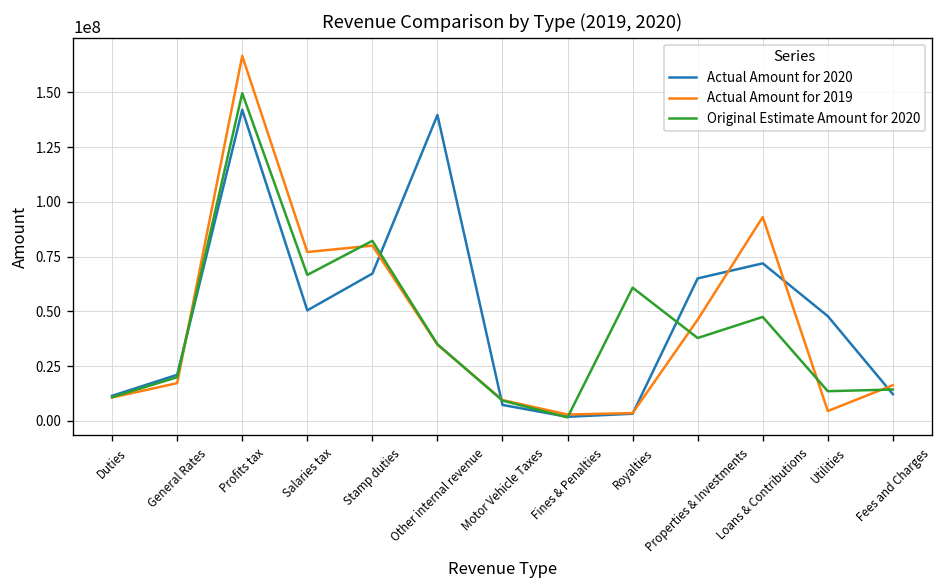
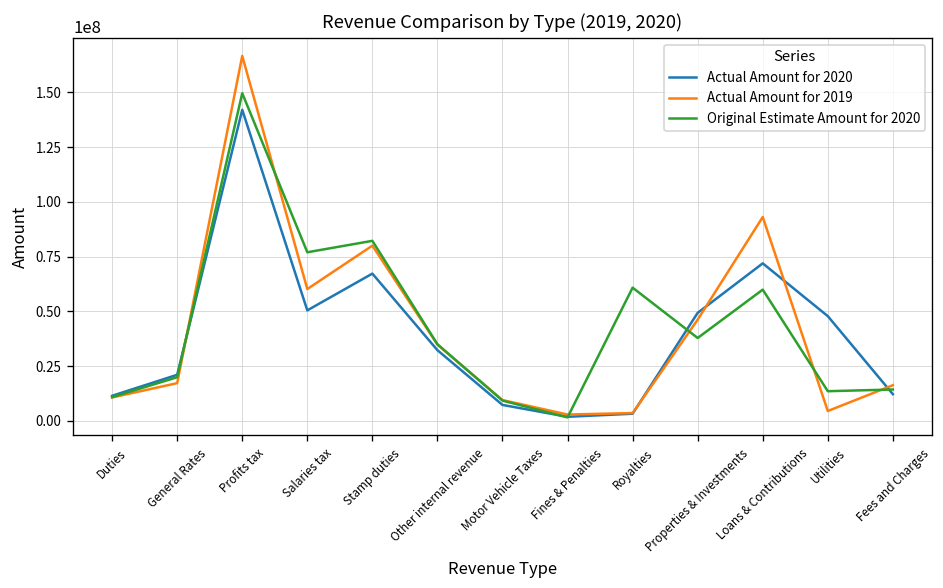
Actual Amount for 2019, Salaries tax: 77000000 -> 60000000
Original Estimate Amount for 2020, Salaries tax: 67000000 -> 77000000
Actual Amount for 2020, Other internal revenue: 140000000 -> 32000000
Actual Amount for 2020, Properties & Investments: 65000000 -> 49000000
Original Estimate Amount for 2020, Loans & Contributions: 47000000 -> 60000000
